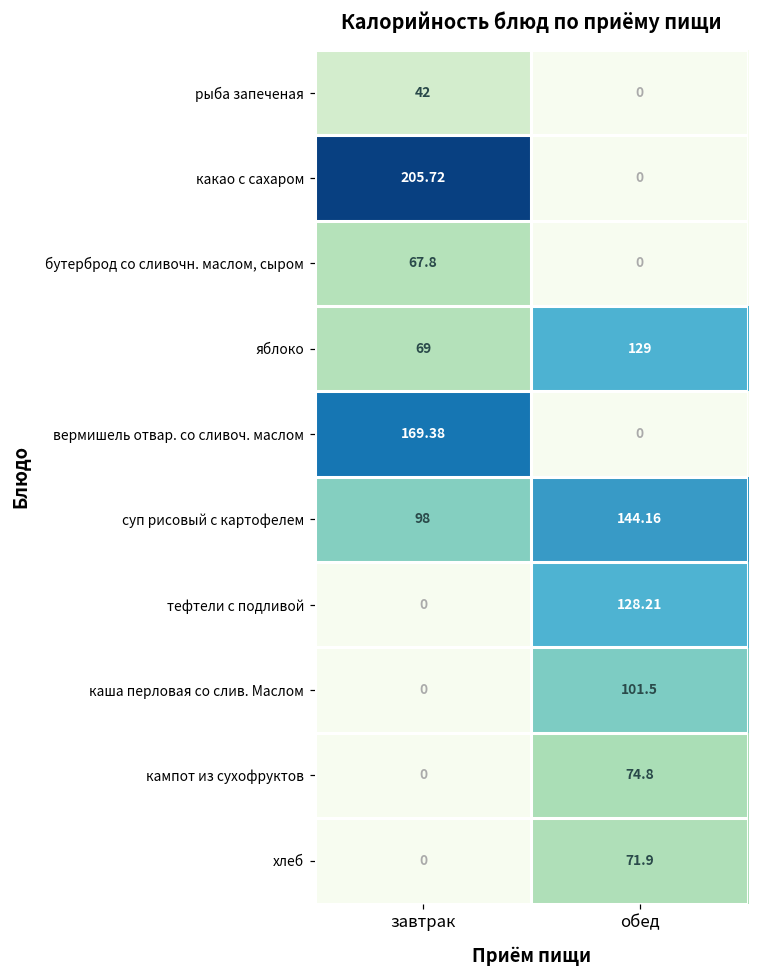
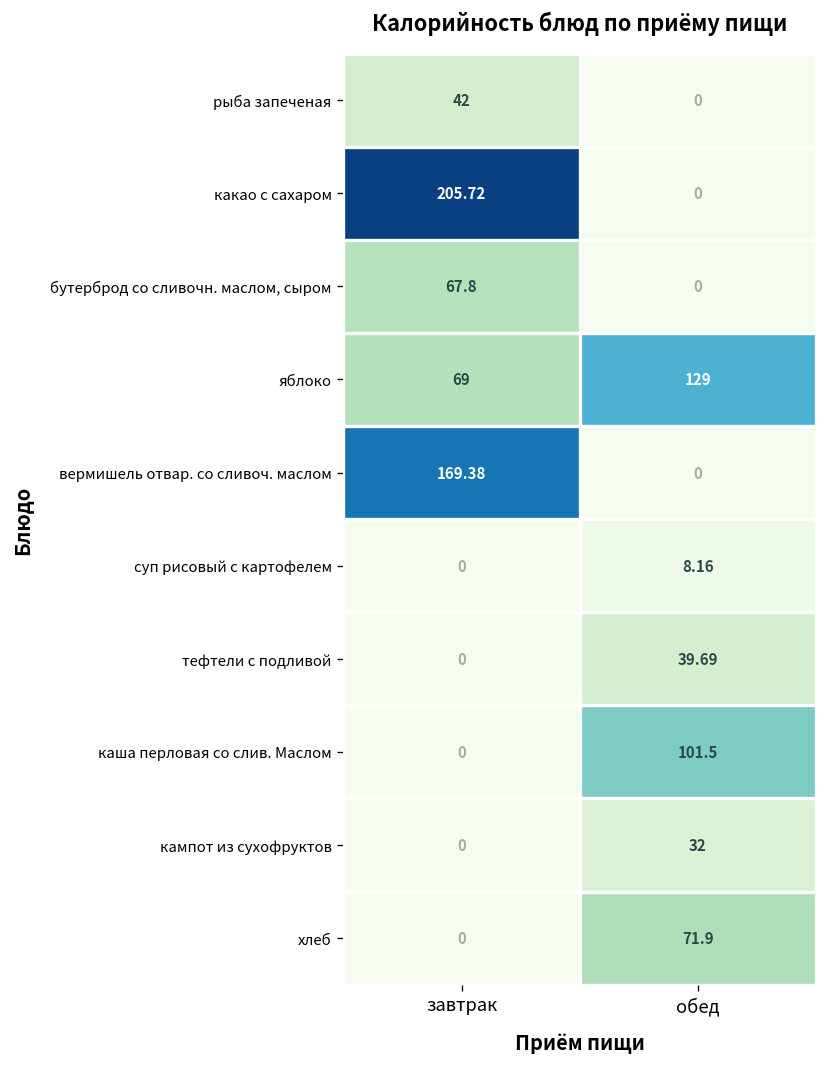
суп рисовый с картофелем, завтрак: 98 -> 0
суп рисовый с картофелем, обед: 144.16 -> 8.16
тефтели с подливой, обед: 128.21 -> 39.69
кампот из сухофруктов, обед: 74.8 -> 32
